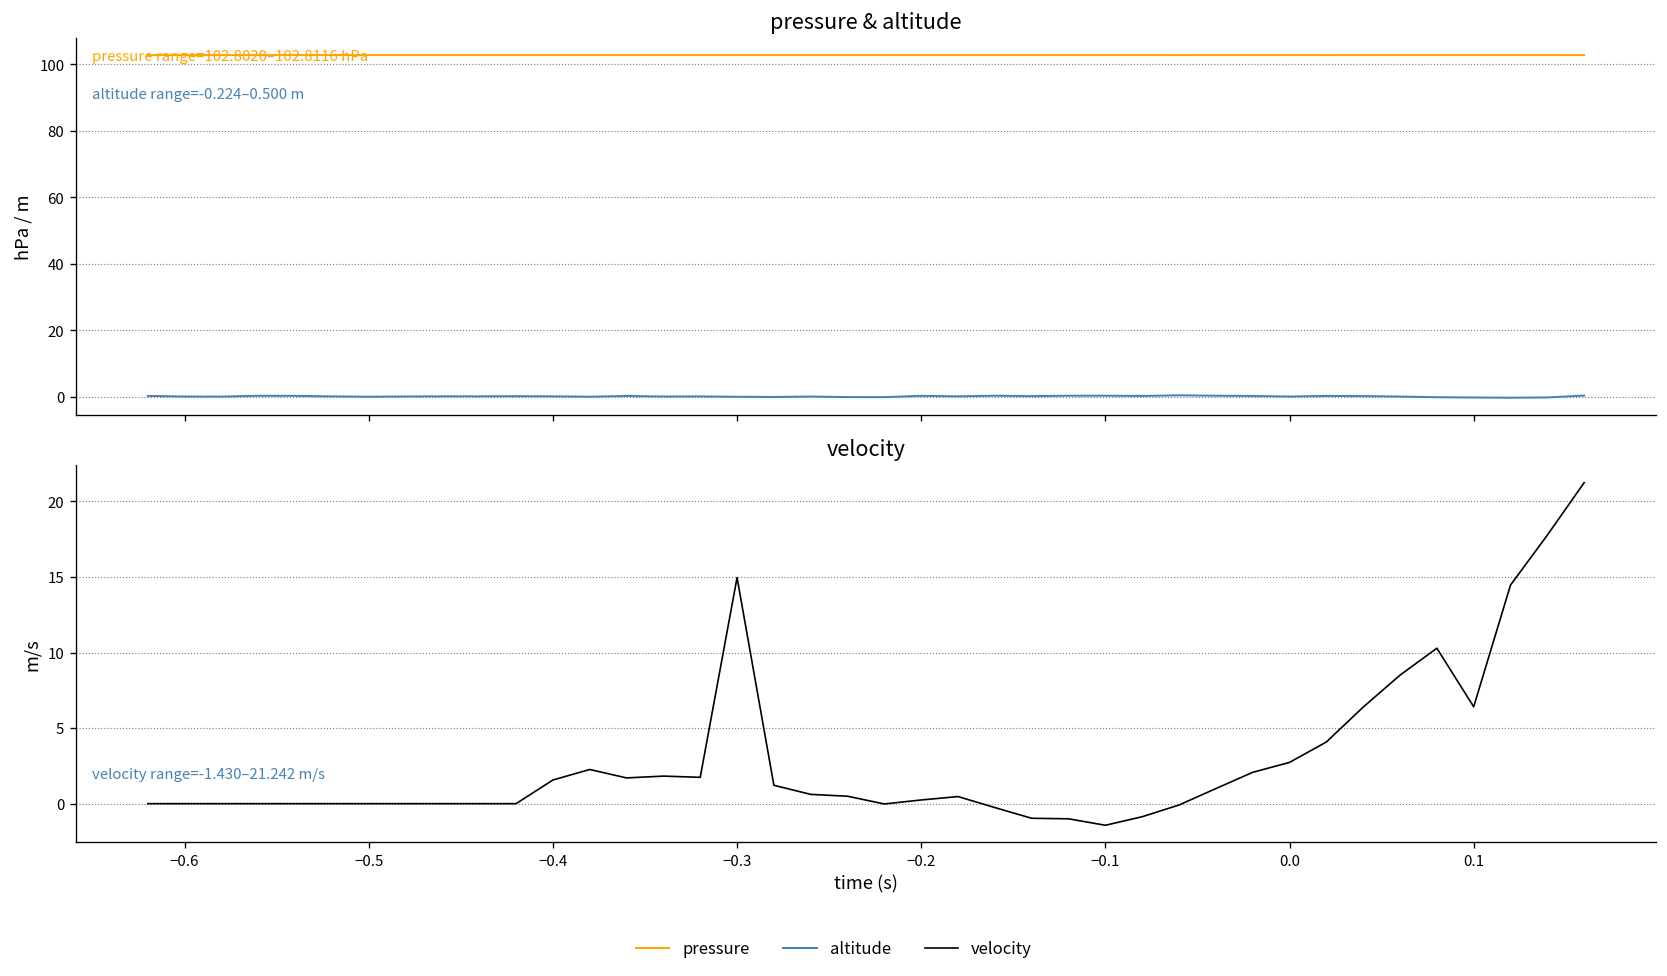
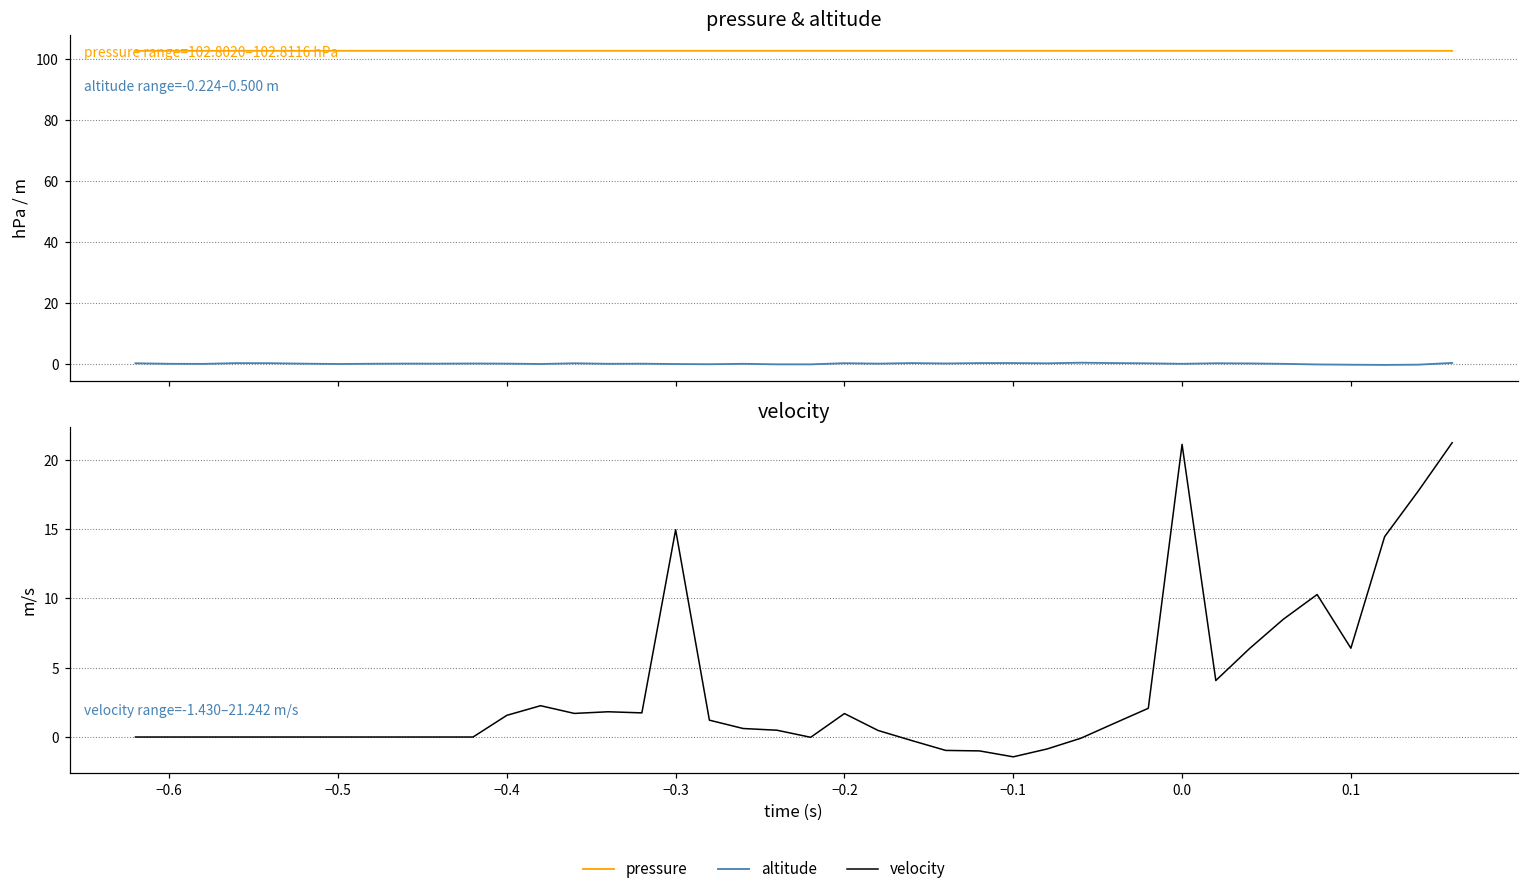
velocity, −0.2: 0.2 -> 1.7
velocity, 0.0: 2.7 -> 21.1
